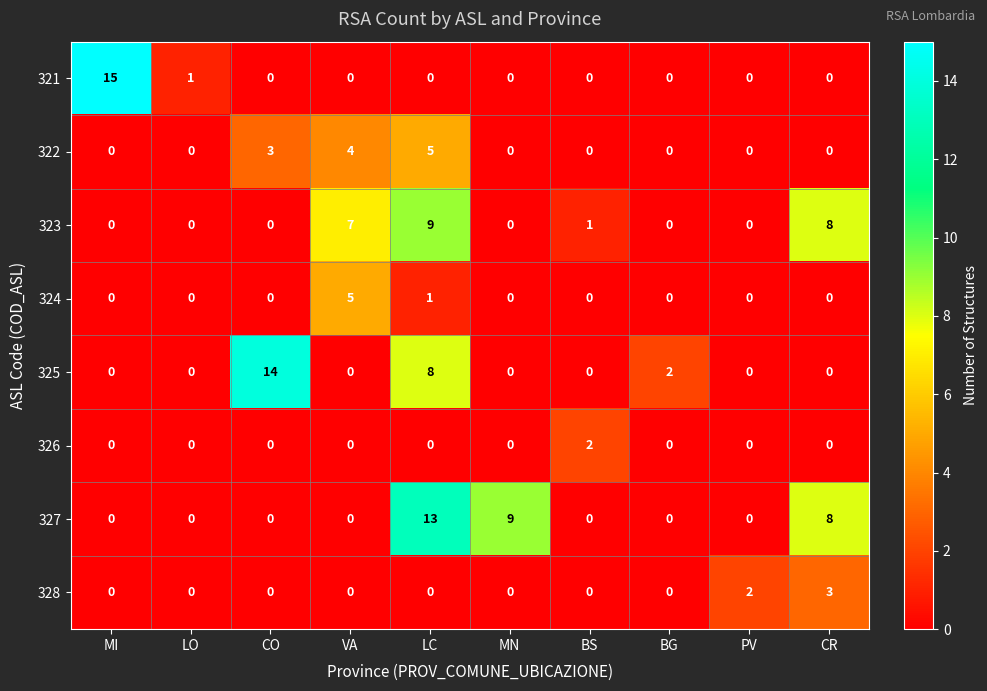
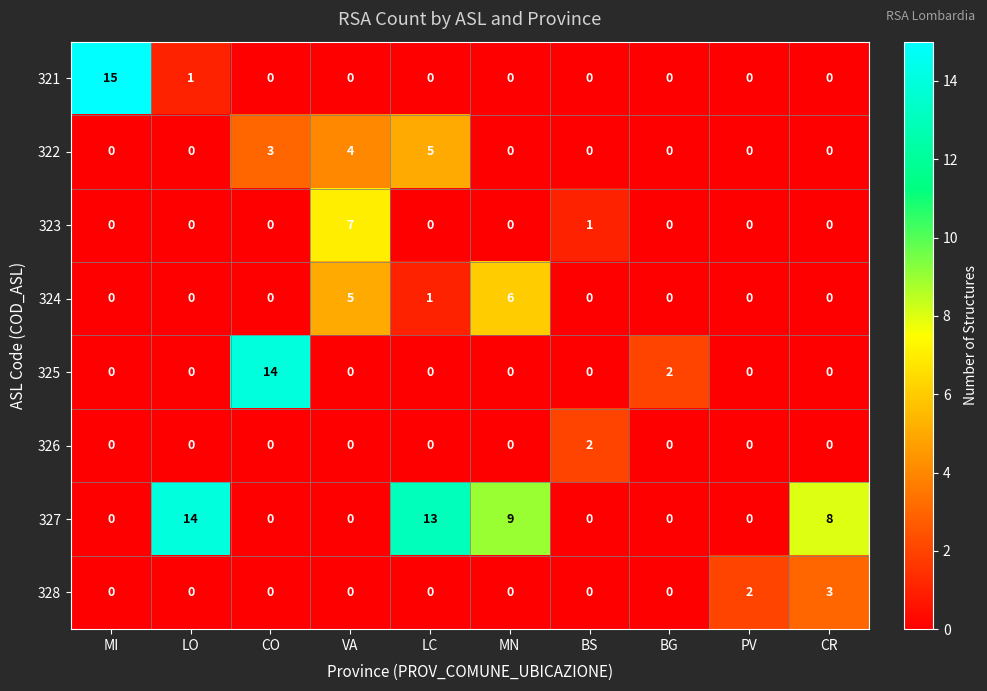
323, LC: 9 -> 0
323, CR: 8 -> 0
324, MN: 0 -> 6
325, LC: 8 -> 0
327, LO: 0 -> 14
